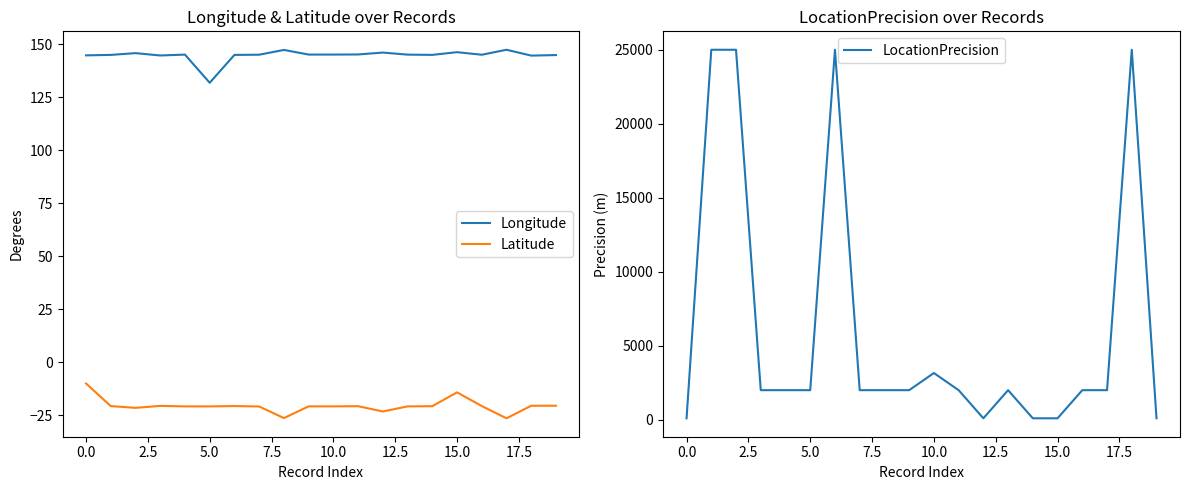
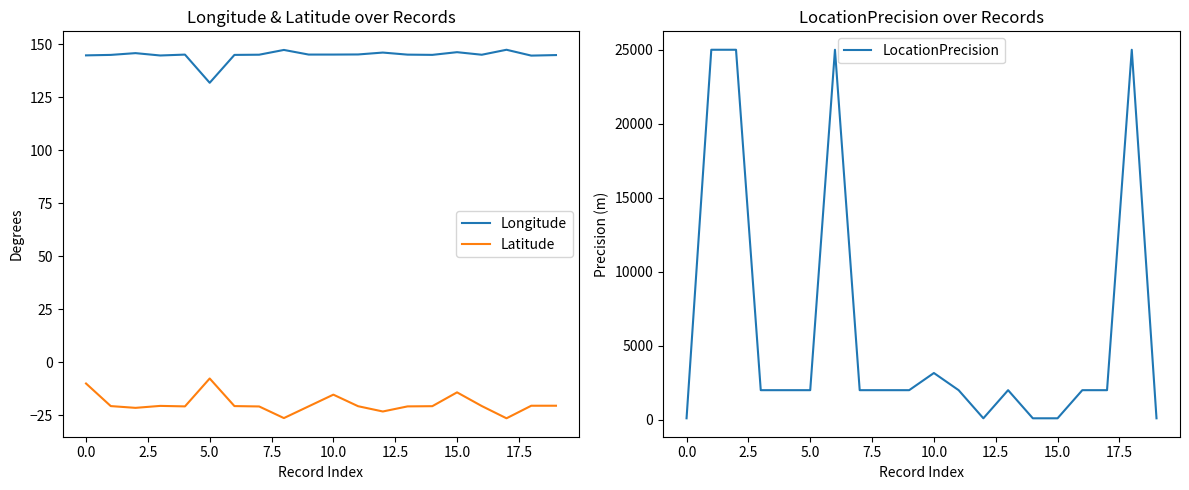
Longitude & Latitude over Records, Latitude, 5.0: -21 -> -8
Longitude & Latitude over Records, Latitude, 10.0: -21 -> -15
